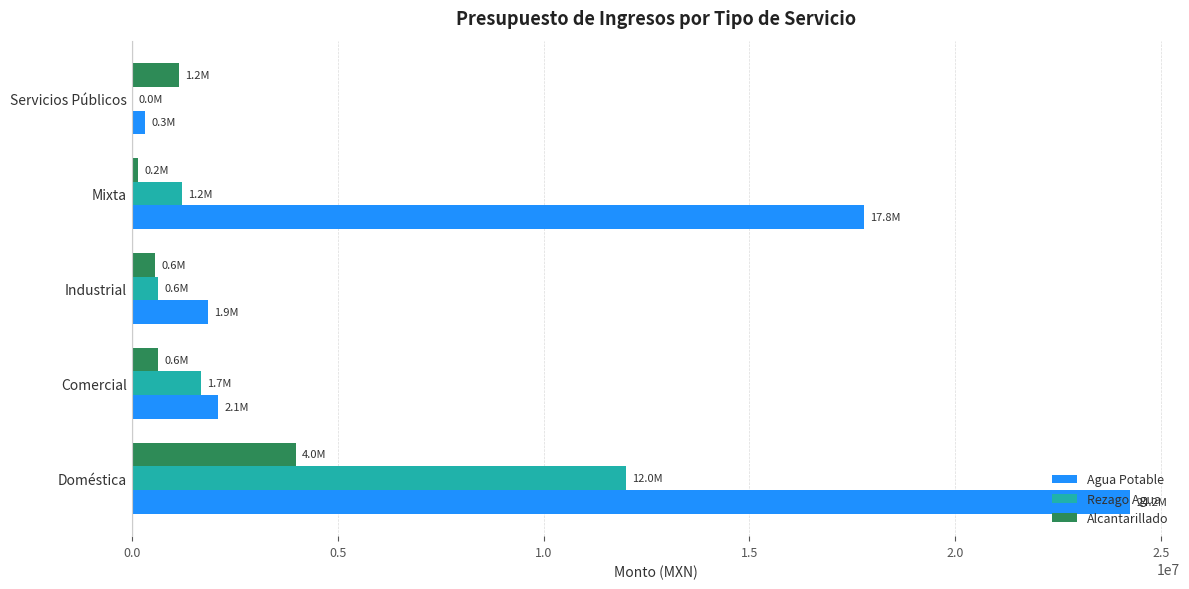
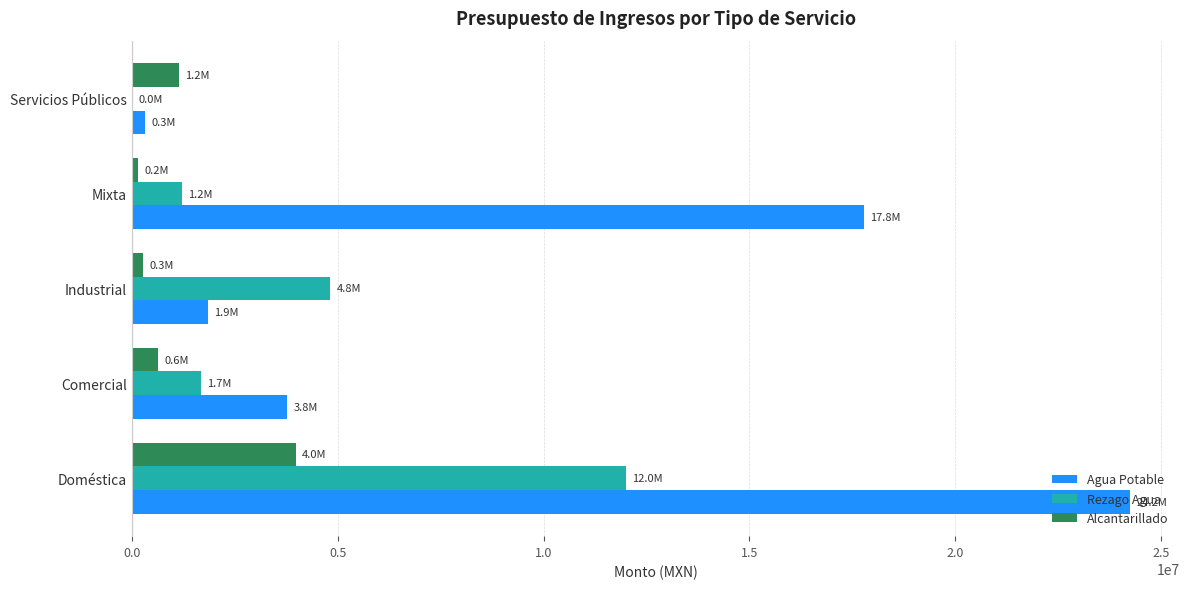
Alcantarillado, Industrial: 0.6M -> 0.3M
Rezago Agua, Industrial: 0.6M -> 4.8M
Agua Potable, Comercial: 2.1M -> 3.8M
